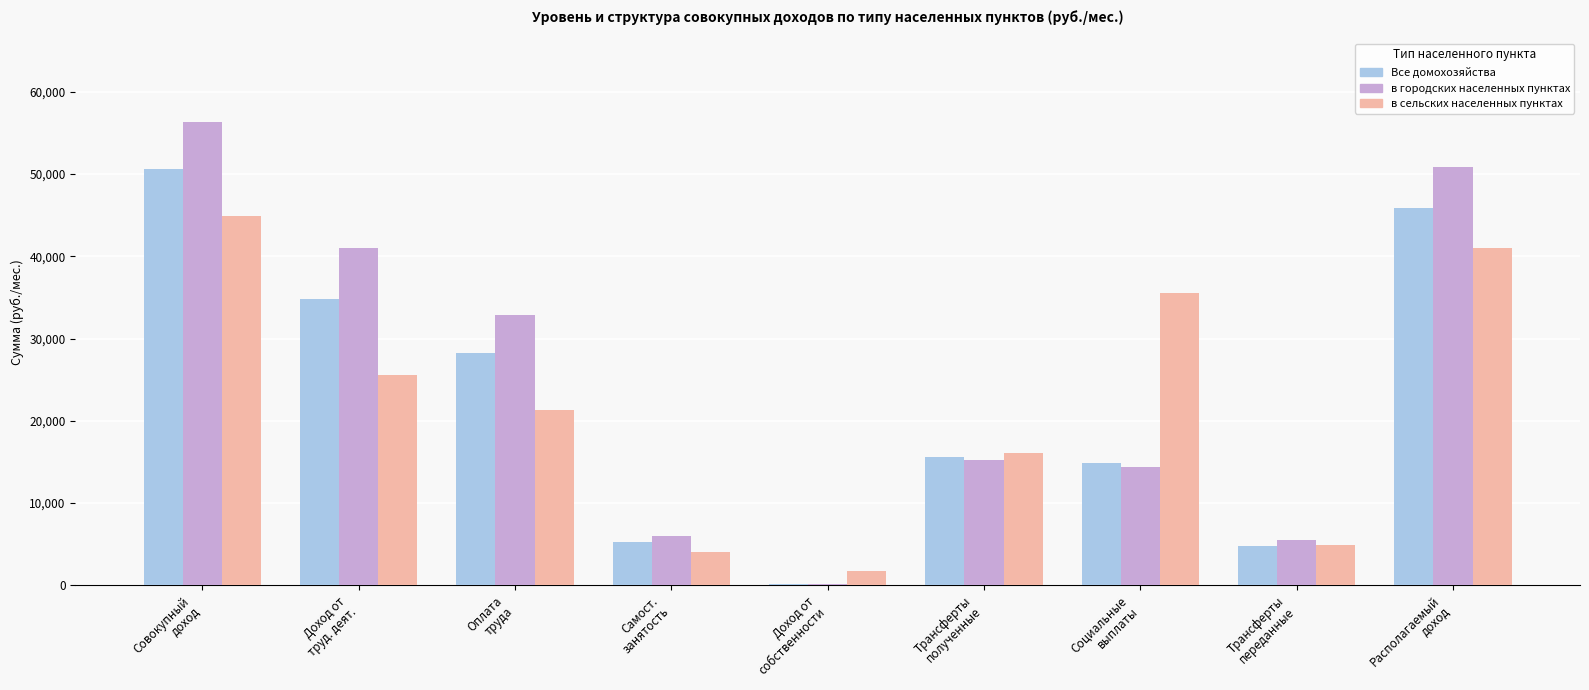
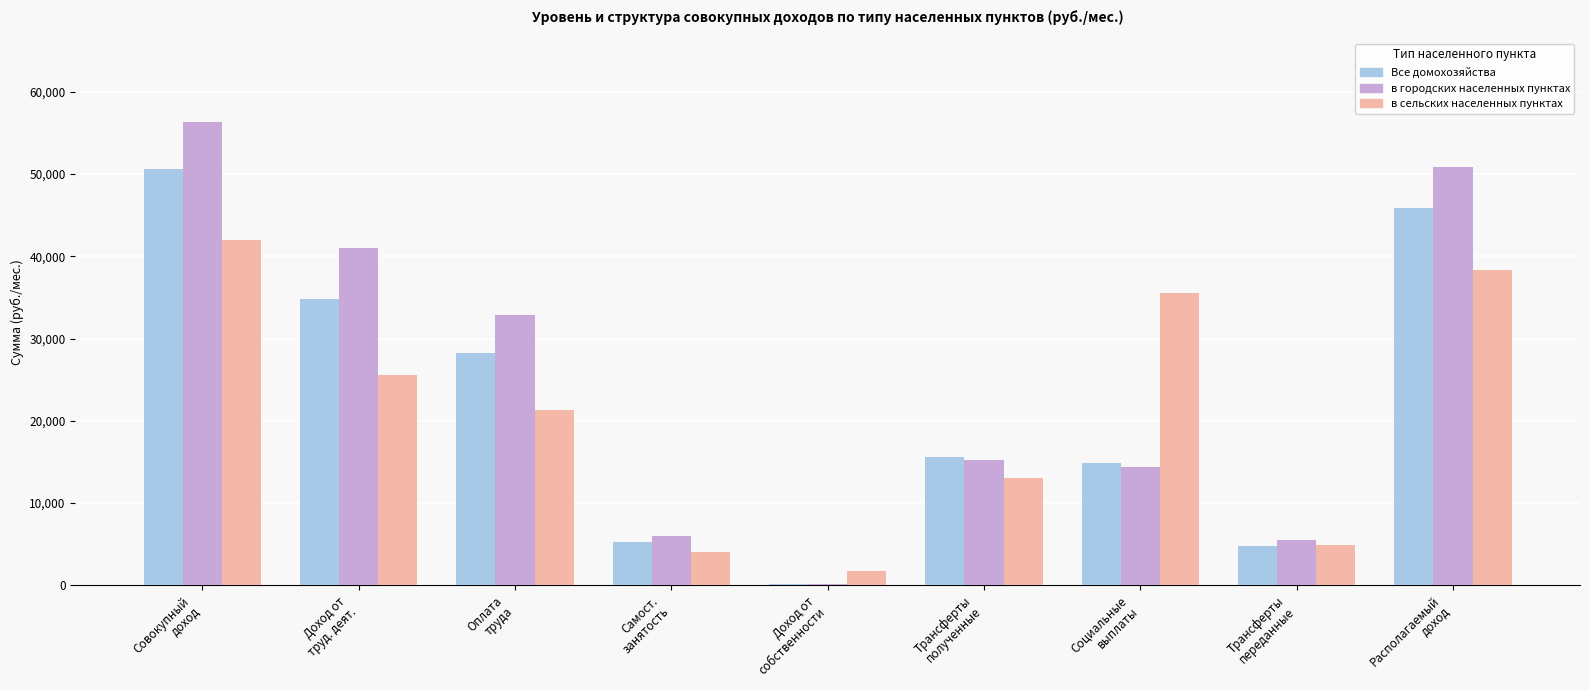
в сельских населенных пунктах, Совокупный доход: 45,000 -> 42,000
в сельских населенных пунктах, Трансферты полученные: 16,000 -> 13,000
в сельских населенных пунктах, Располагаемый доход: 41,000 -> 38,000
